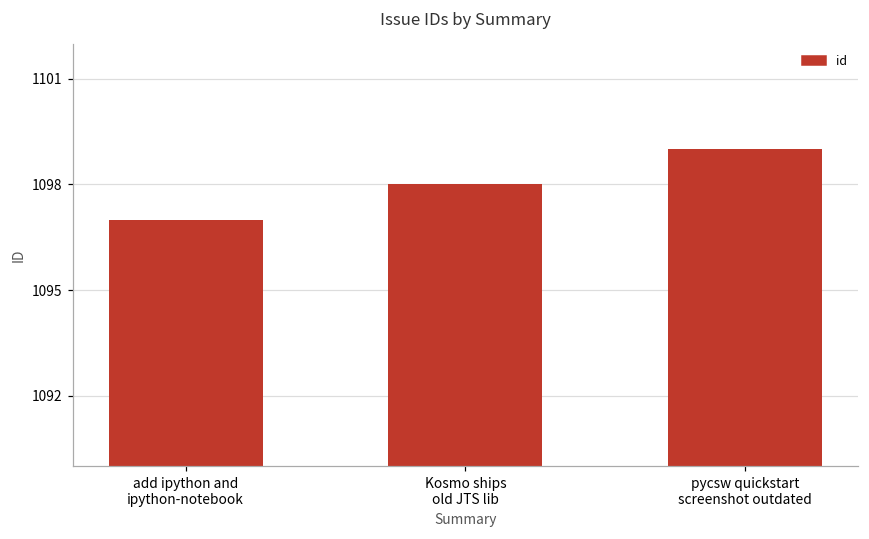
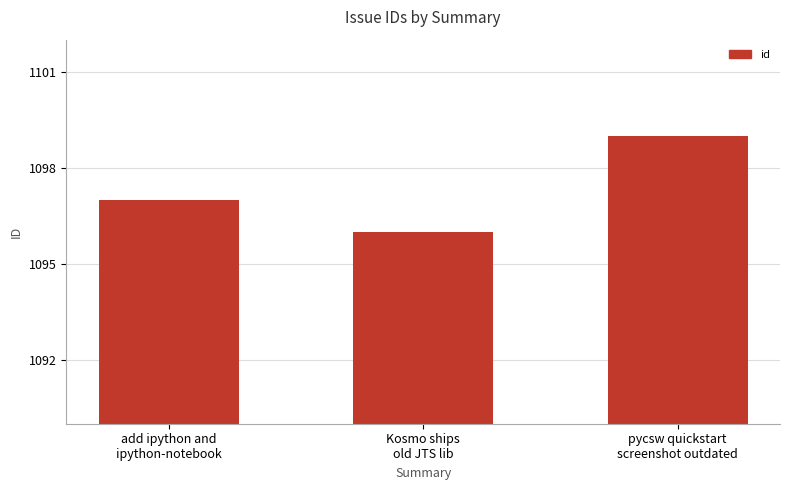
Kosmo ships old JTS lib: 1098 -> 1096
